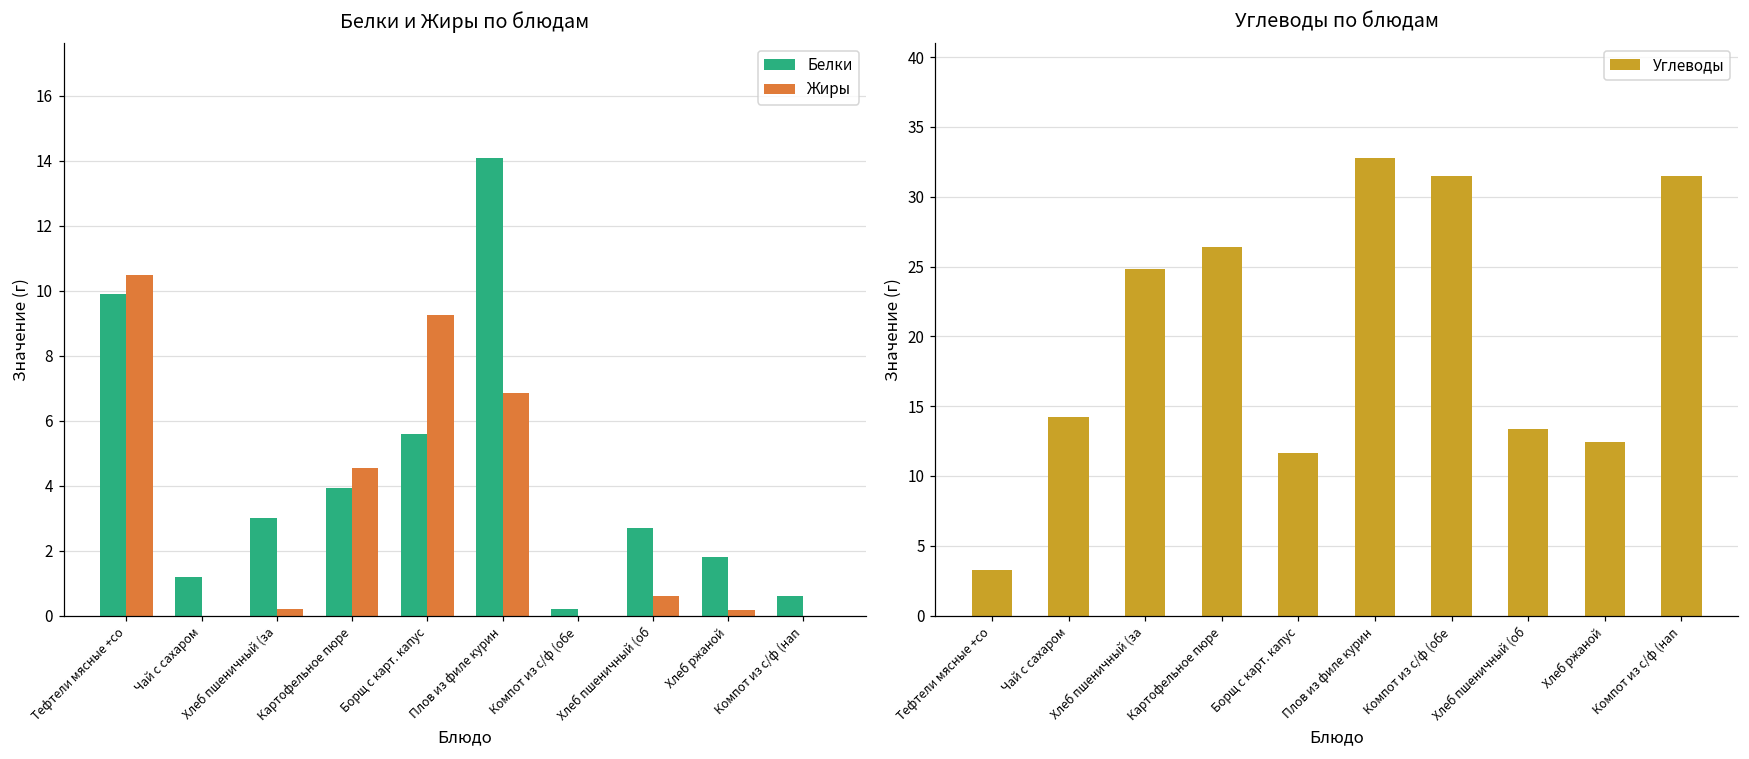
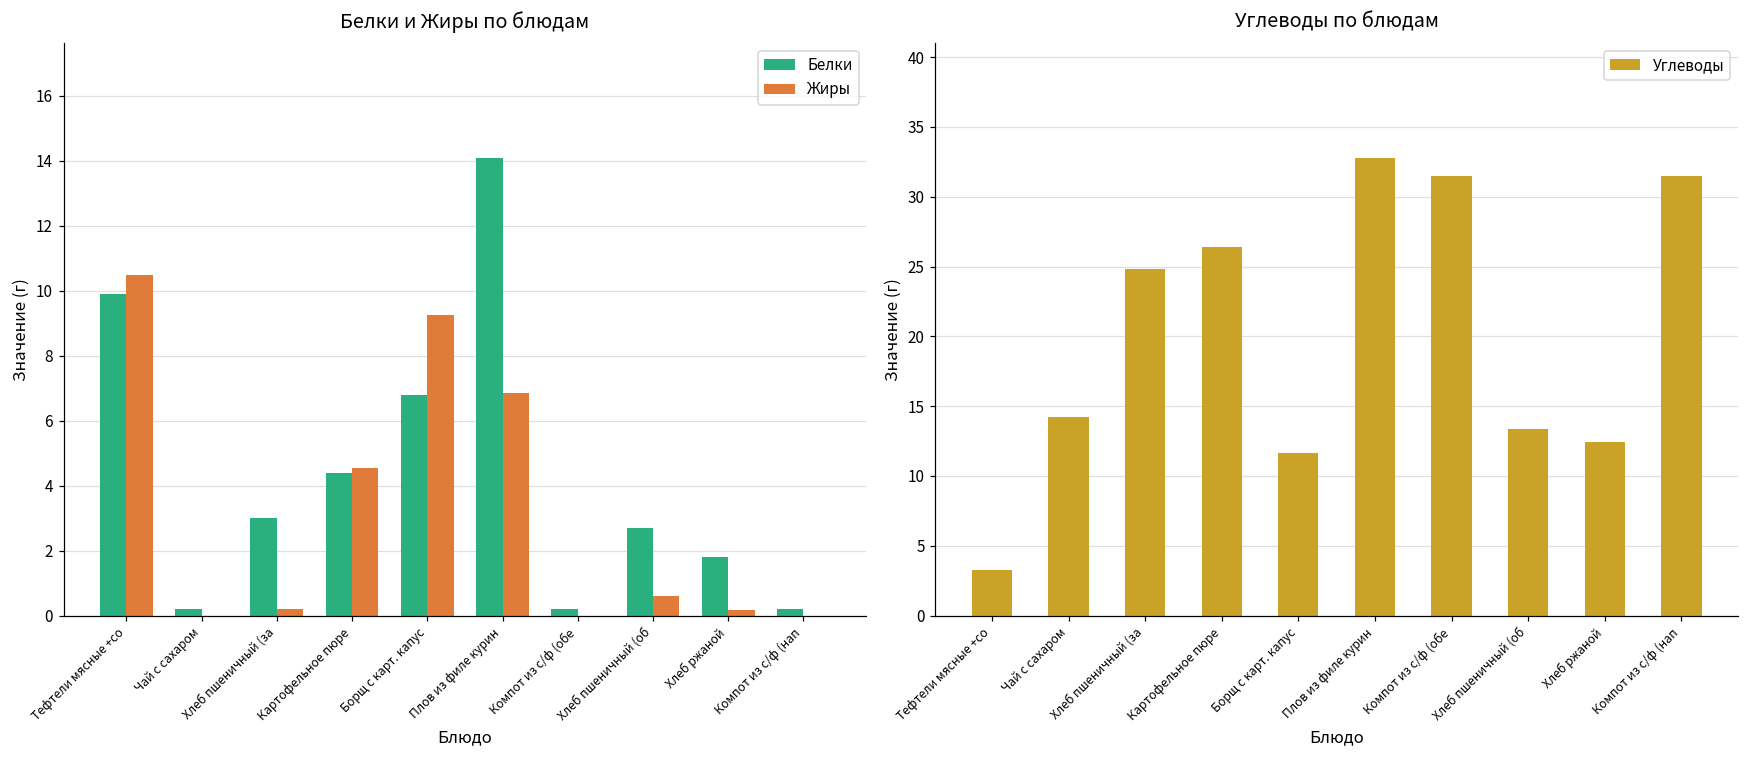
Белки и Жиры по блюдам, Белки, Чай с сахаром: 1.2 -> 0.2
Белки и Жиры по блюдам, Белки, Картофельное пюре: 3.9 -> 4.4
Белки и Жиры по блюдам, Белки, Борщ с карт. капус: 5.6 -> 6.8
Белки и Жиры по блюдам, Белки, Компот из с/ф (нап: 0.6 -> 0.2
